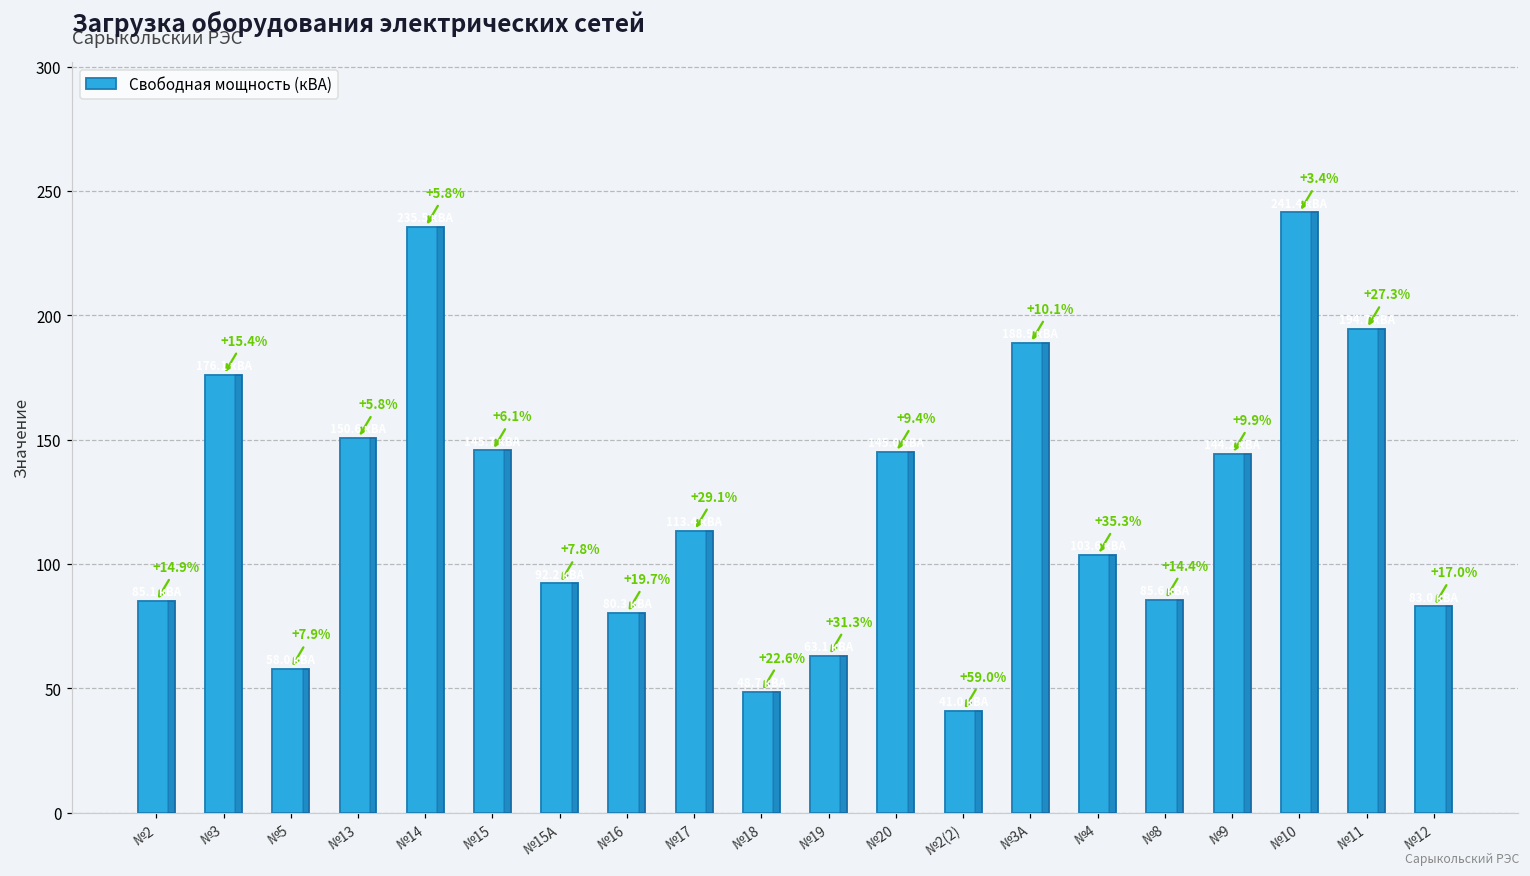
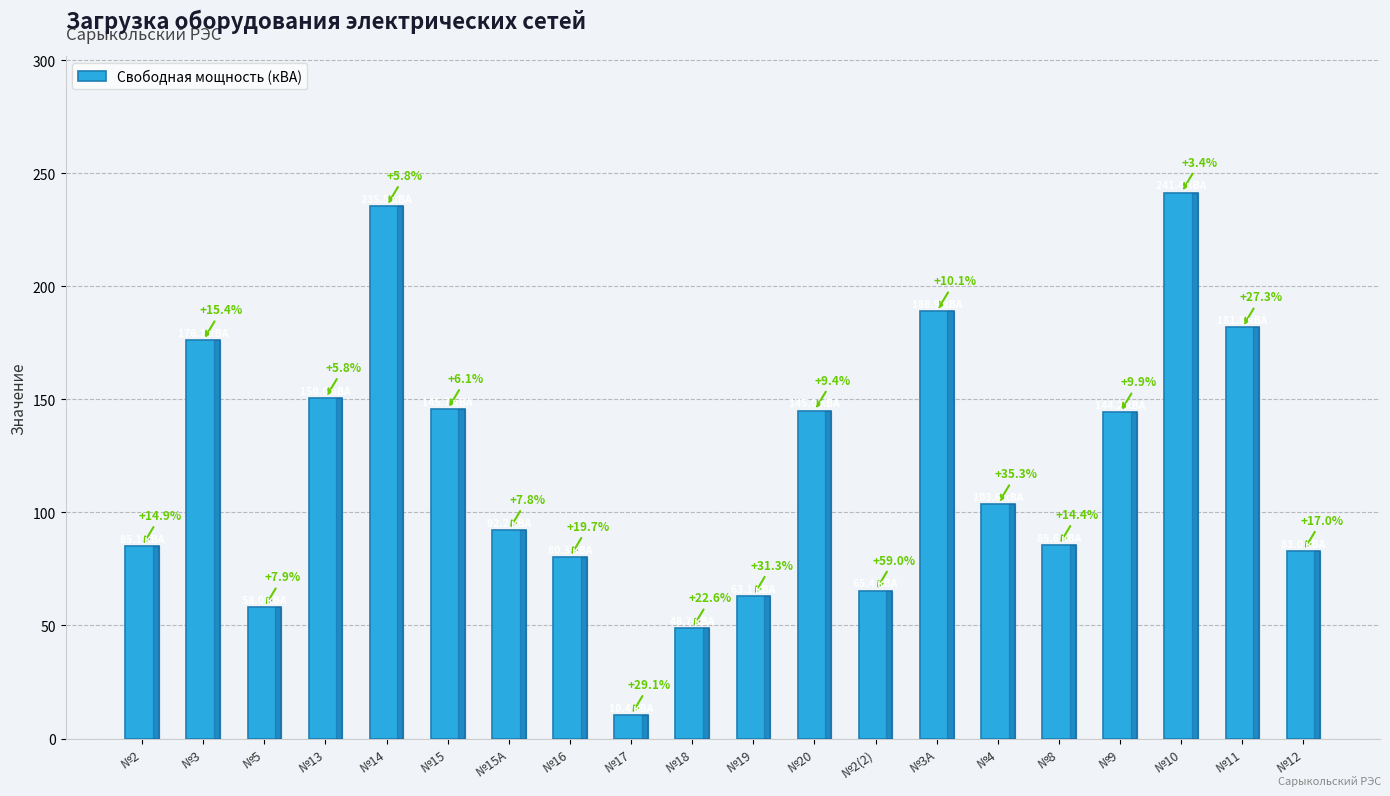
№17: 113 -> 10
№2(2): 41 -> 65
№11: 195 -> 182
